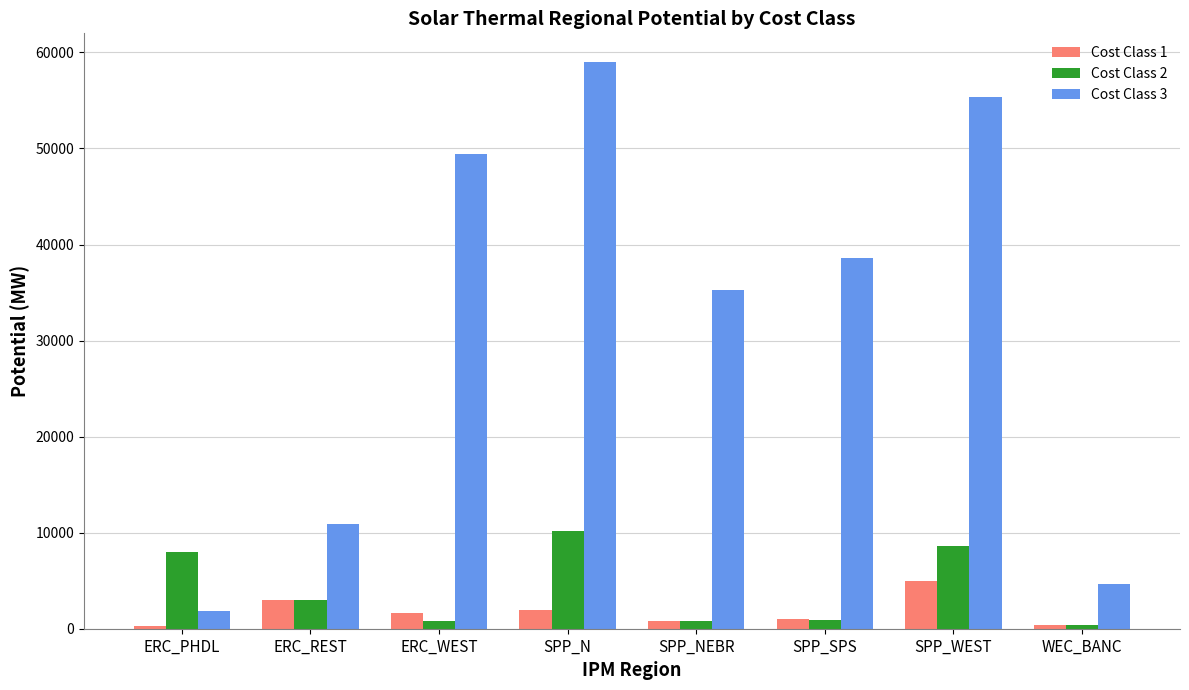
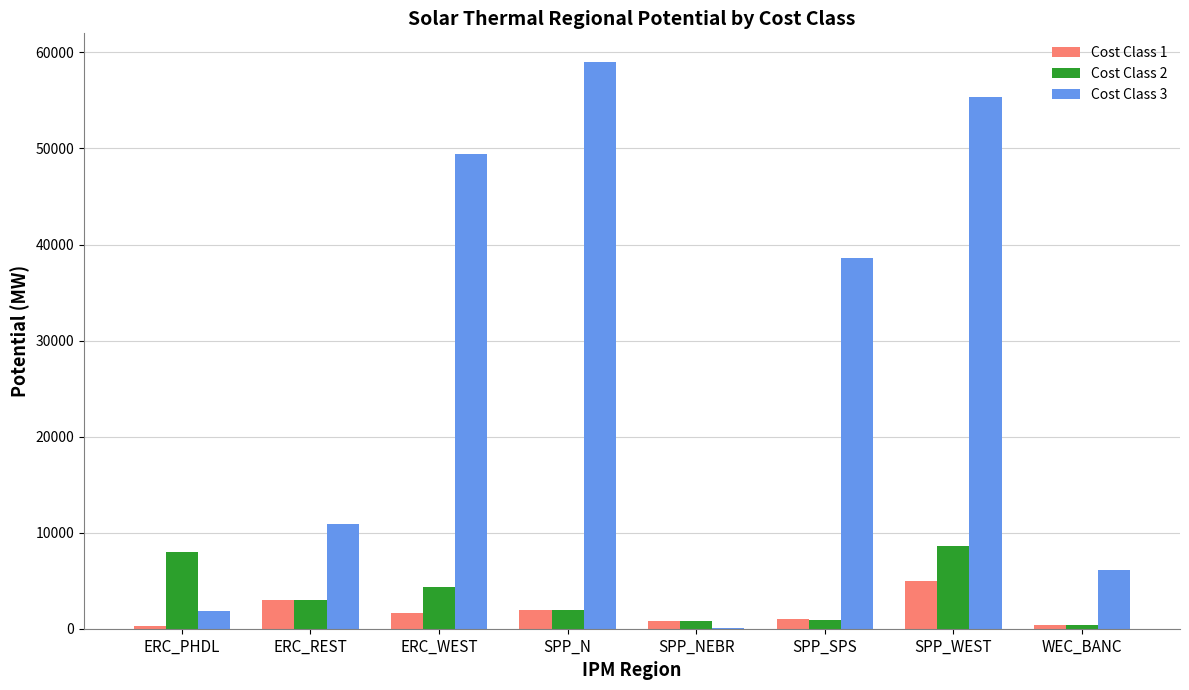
Cost Class 2, ERC_WEST: 1000 -> 4000
Cost Class 2, SPP_N: 10000 -> 2000
Cost Class 3, SPP_NEBR: 35000 -> 0
Cost Class 3, WEC_BANC: 5000 -> 6000
